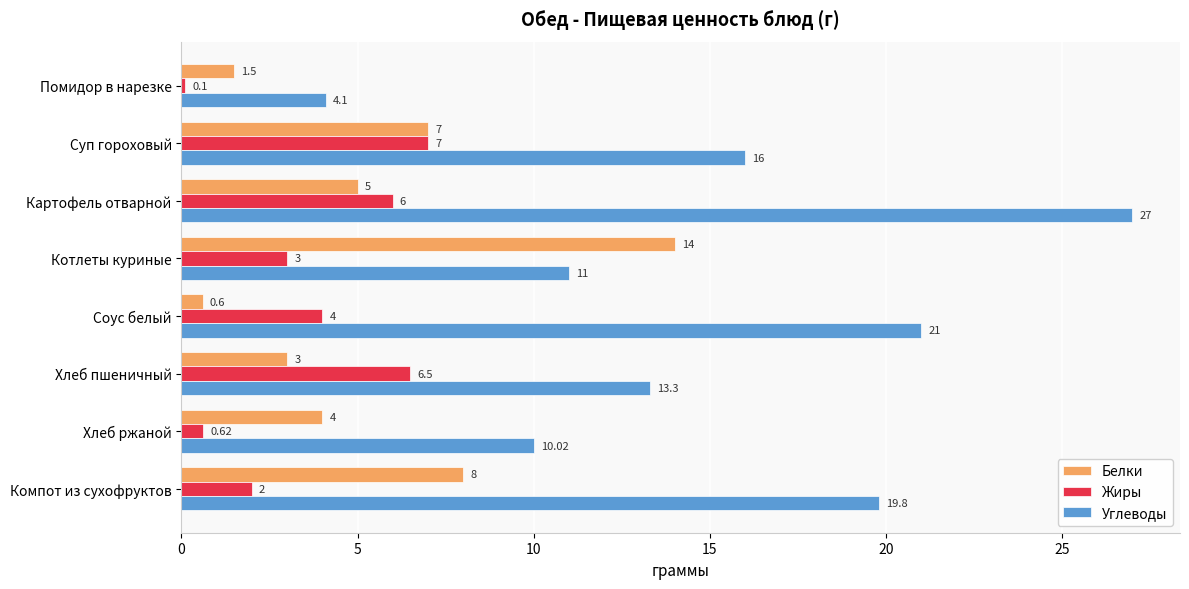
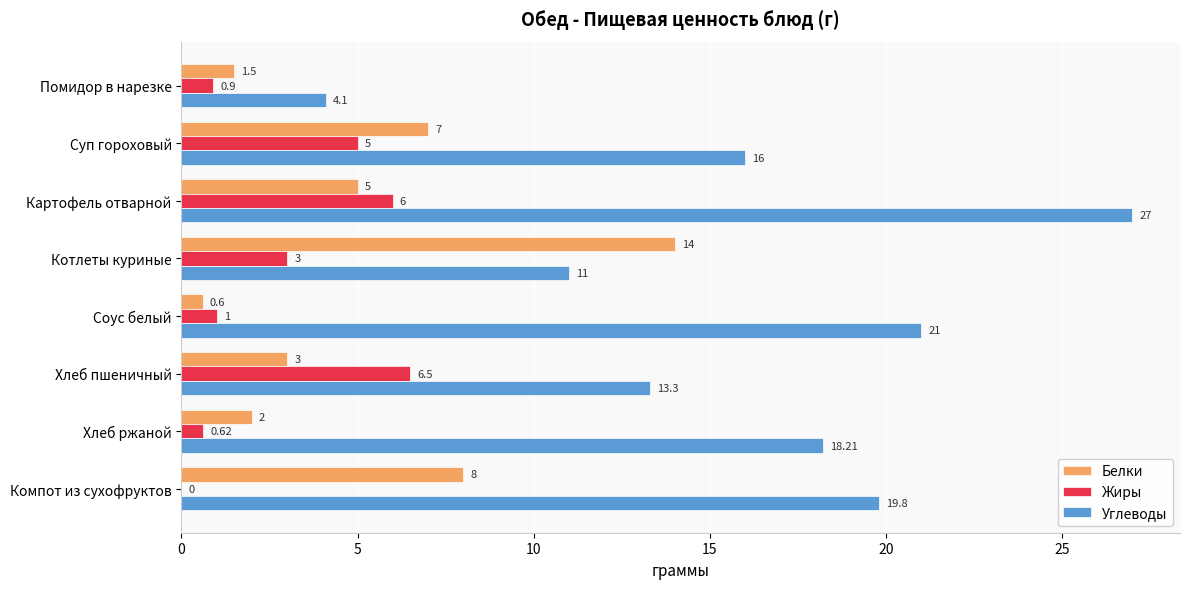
Жиры, Помидор в нарезке: 0.1 -> 0.9
Жиры, Суп гороховый: 7 -> 5
Жиры, Соус белый: 4 -> 1
Белки, Хлеб ржаной: 4 -> 2
Углеводы, Хлеб ржаной: 10.02 -> 18.21
Жиры, Компот из сухофруктов: 2 -> 0
